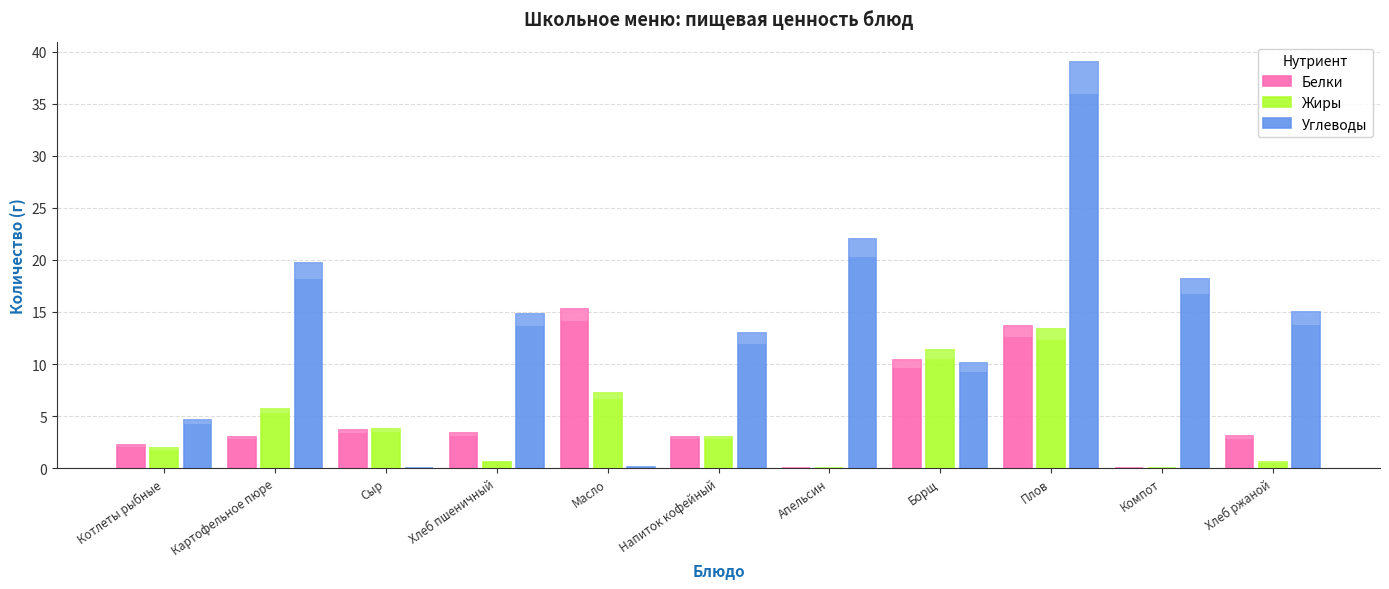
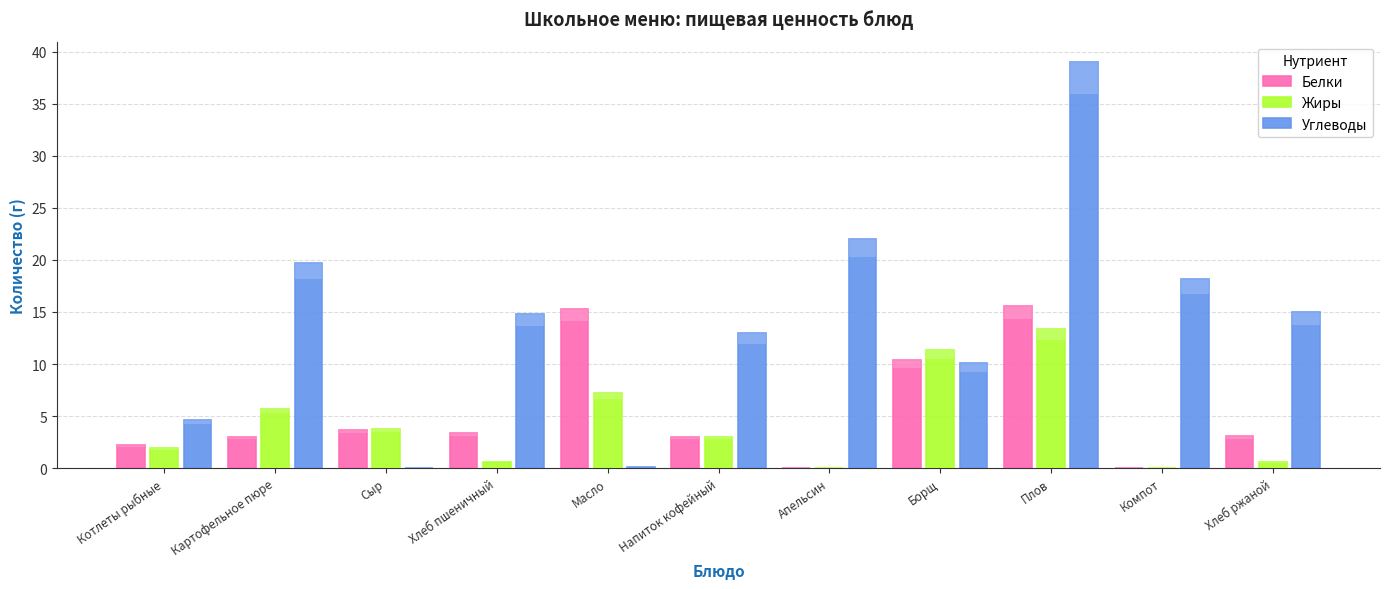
Белки, Плов: 13.7 -> 15.6
